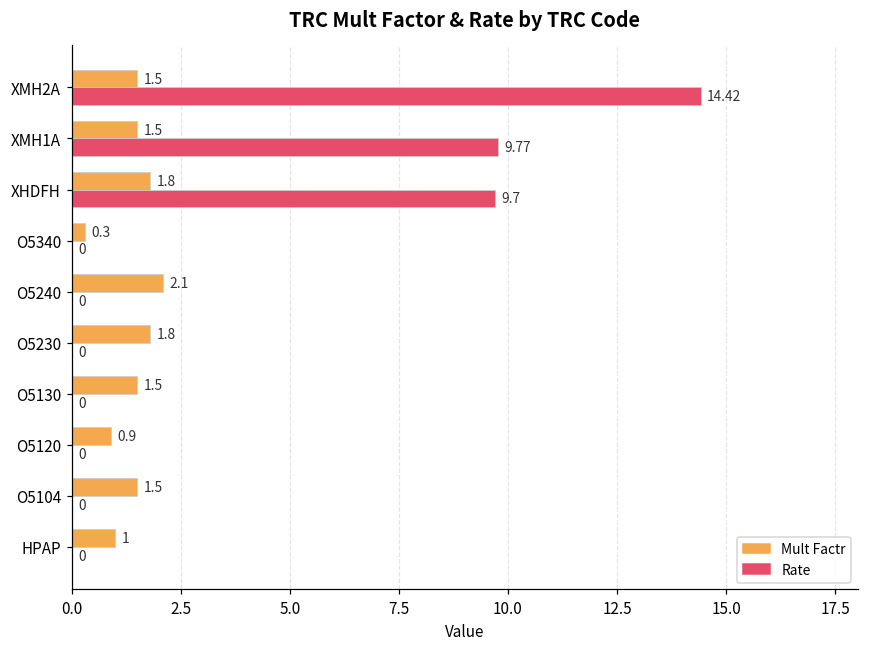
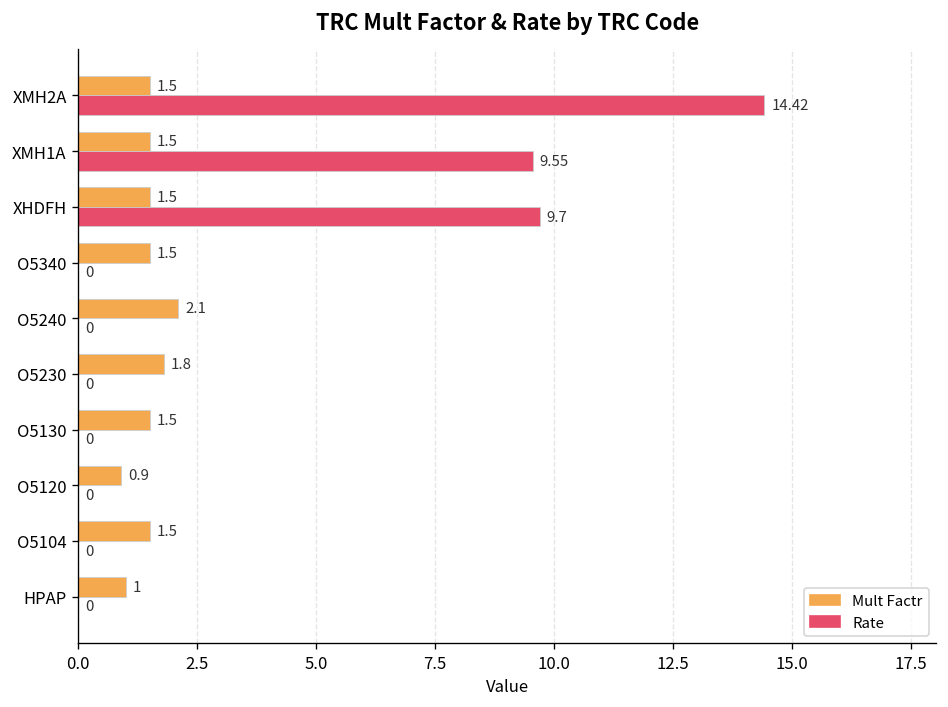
Rate, XMH1A: 9.77 -> 9.55
Mult Factr, XHDFH: 1.8 -> 1.5
Mult Factr, O5340: 0.3 -> 1.5
